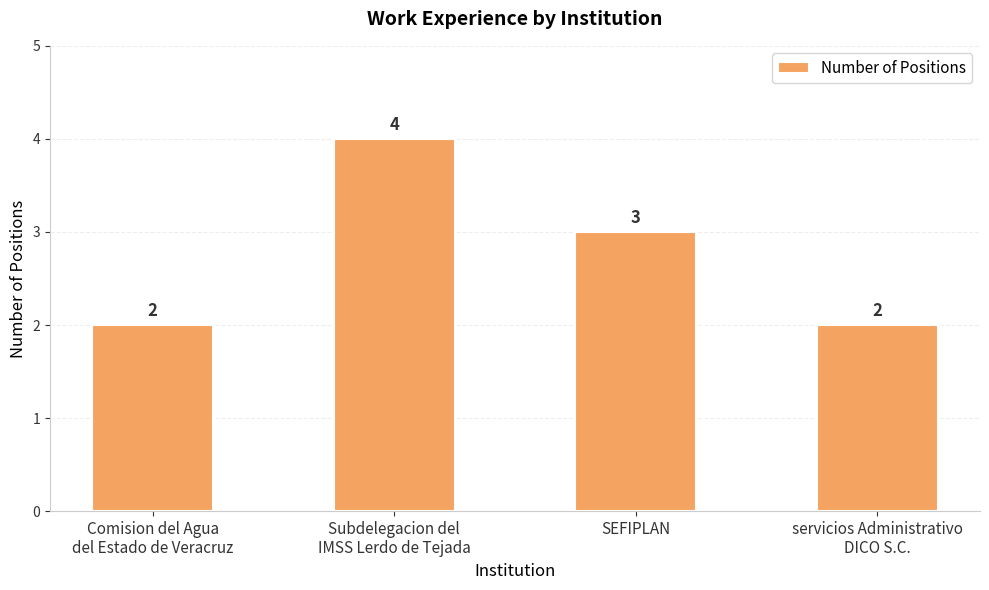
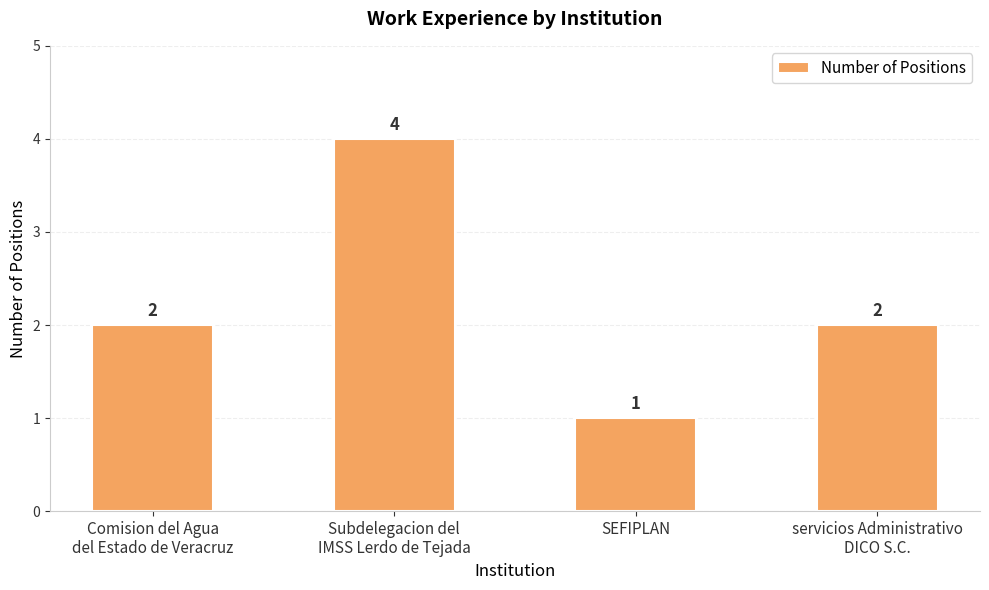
SEFIPLAN: 3 -> 1
